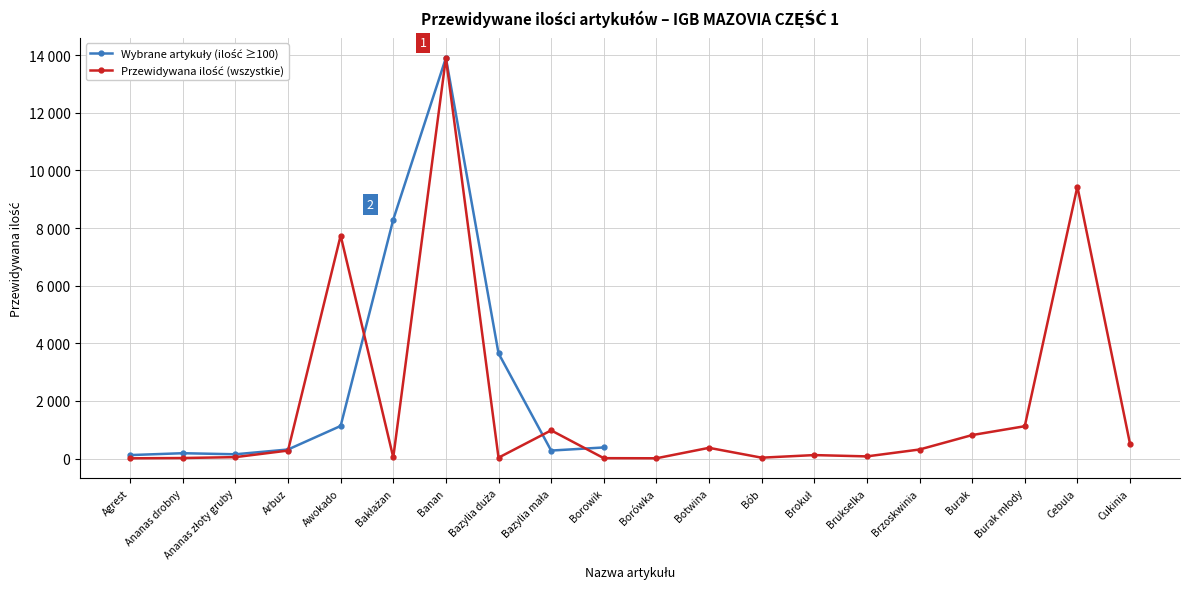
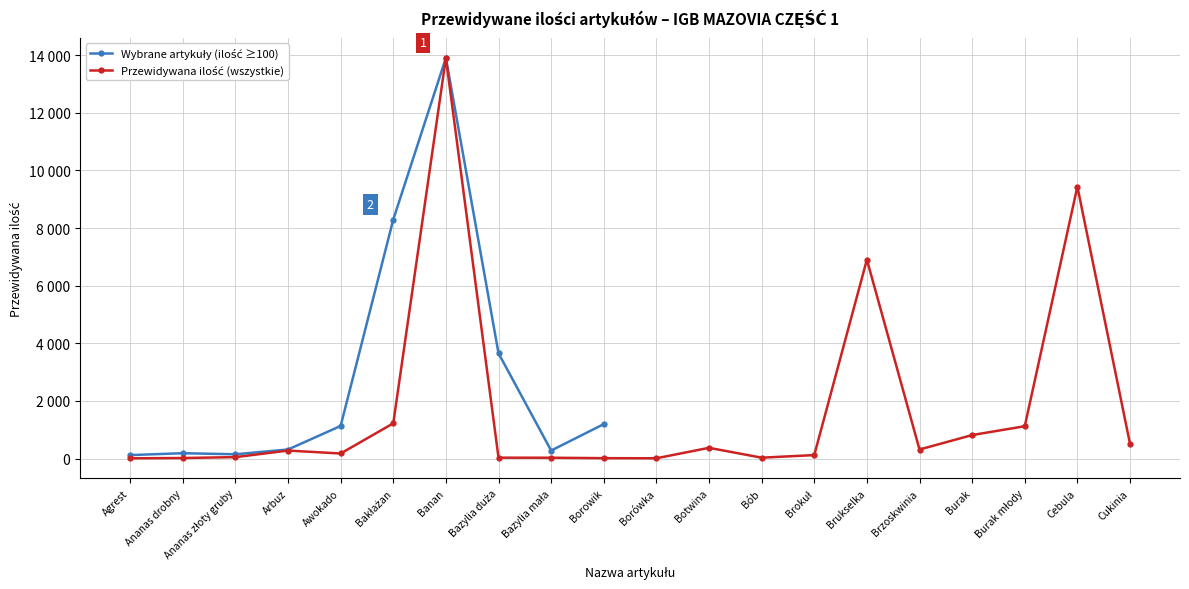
Przewidywana ilość (wszystkie), Awokado: 7700 -> 200
Przewidywana ilość (wszystkie), Bakłażan: 0 -> 1200
Przewidywana ilość (wszystkie), Bazylia mała: 1000 -> 0
Wybrane artykuły (ilość ≥100), Borowik: 400 -> 1200
Przewidywana ilość (wszystkie), Brukselka: 100 -> 6900
